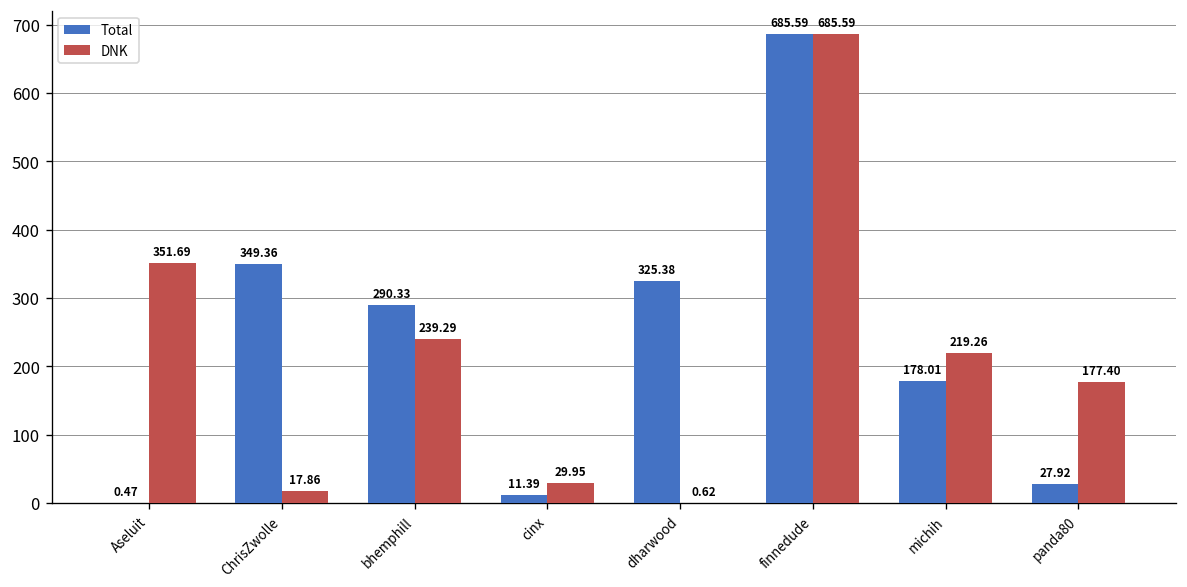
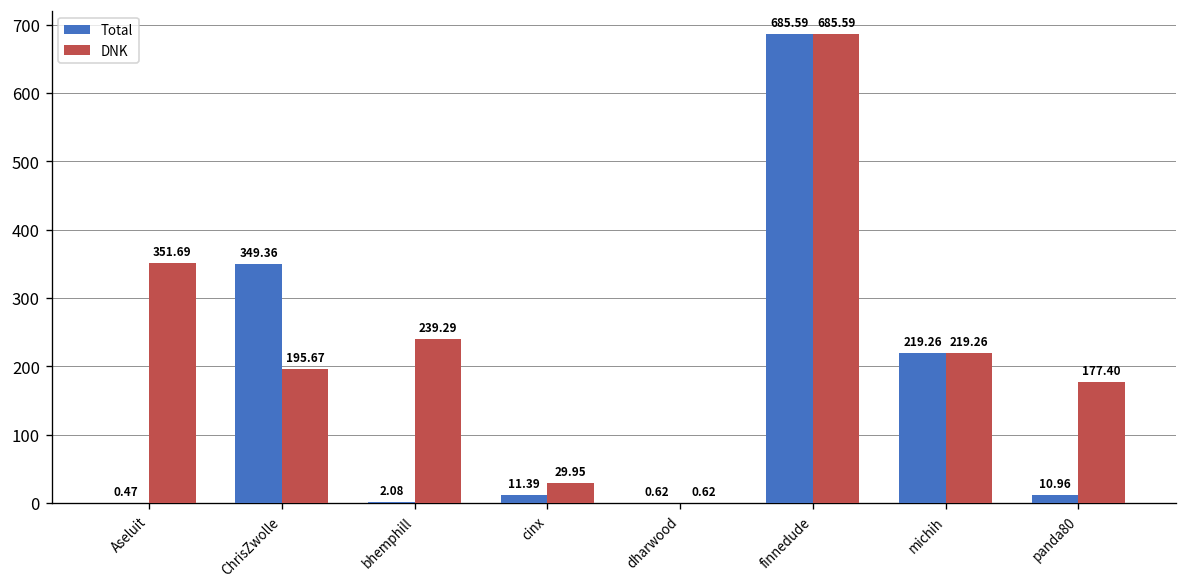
DNK, ChrisZwolle: 17.86 -> 195.67
Total, bhemphill: 290.33 -> 2.08
Total, dharwood: 325.38 -> 0.62
Total, michih: 178.01 -> 219.26
Total, panda80: 27.92 -> 10.96
